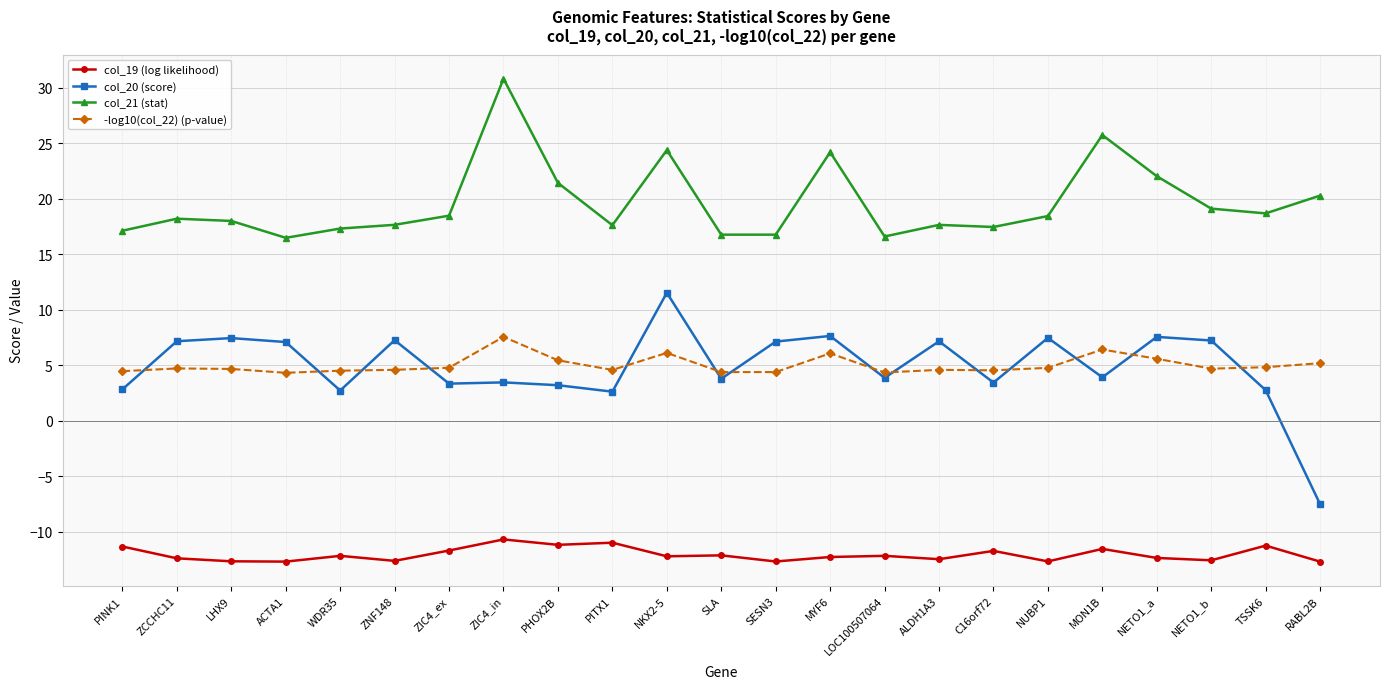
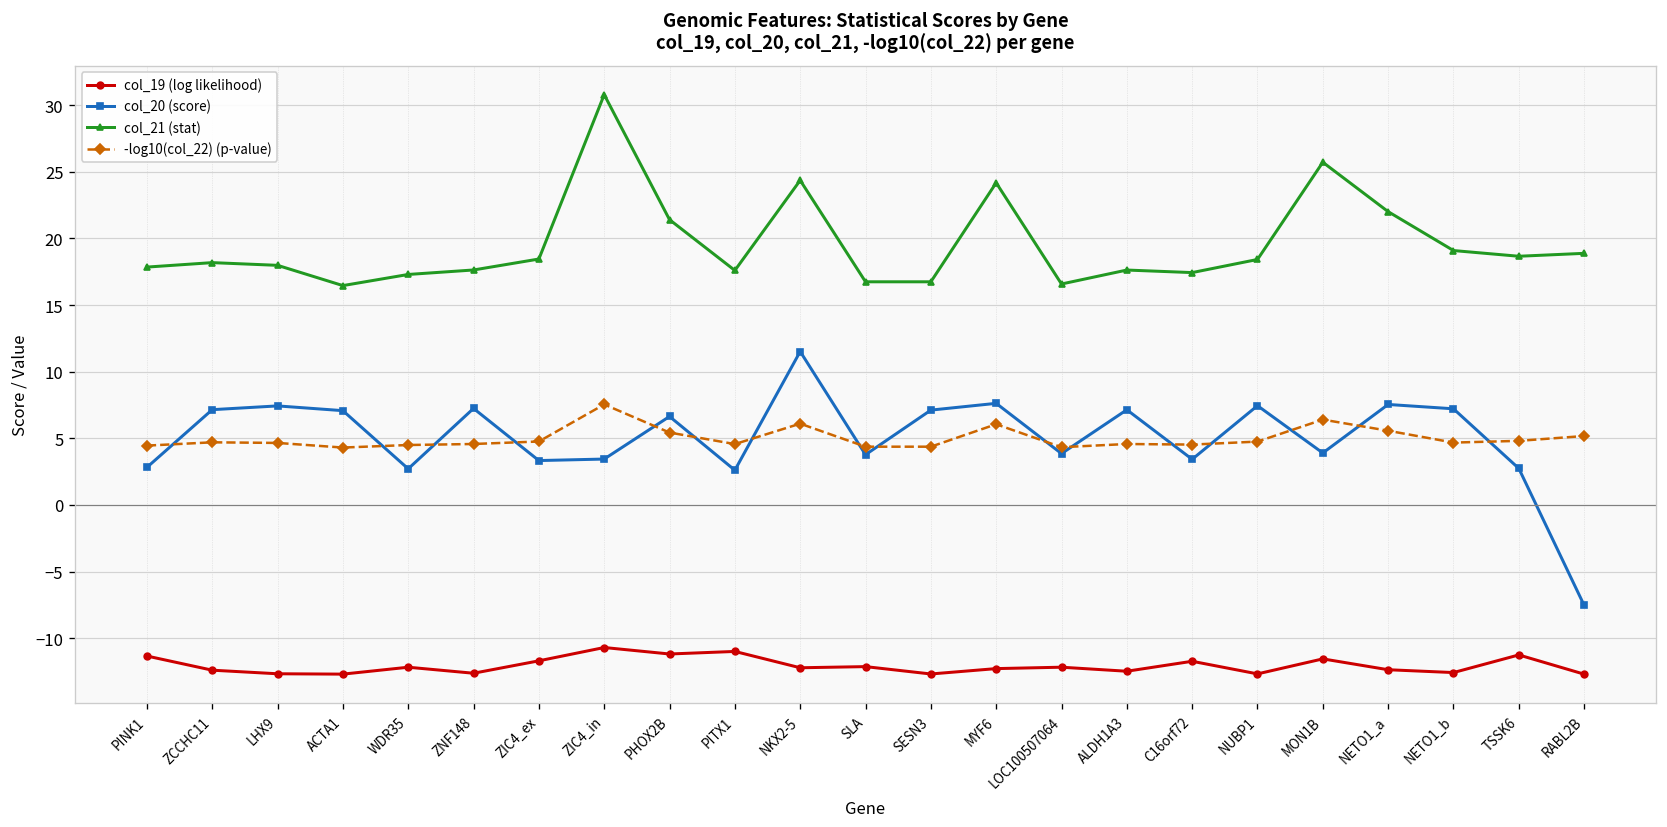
col_21 (stat), PINK1: 17.1 -> 17.9
col_20 (score), PHOX2B: 3.2 -> 6.6
col_21 (stat), RABL2B: 20.3 -> 18.9
